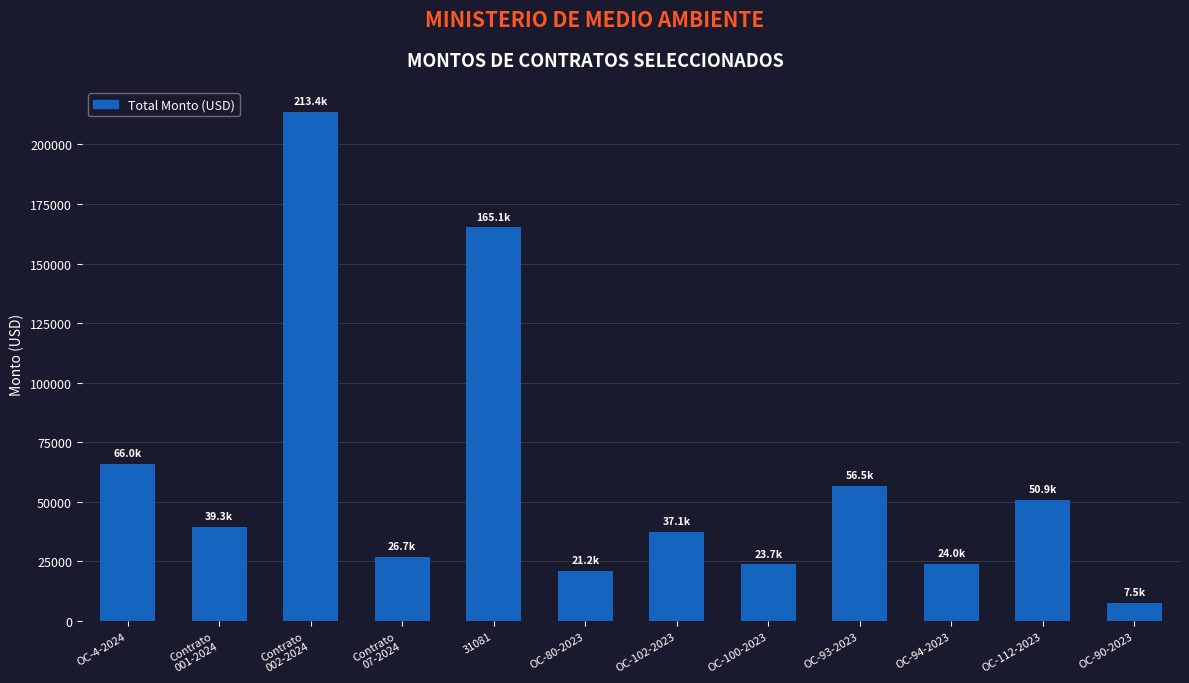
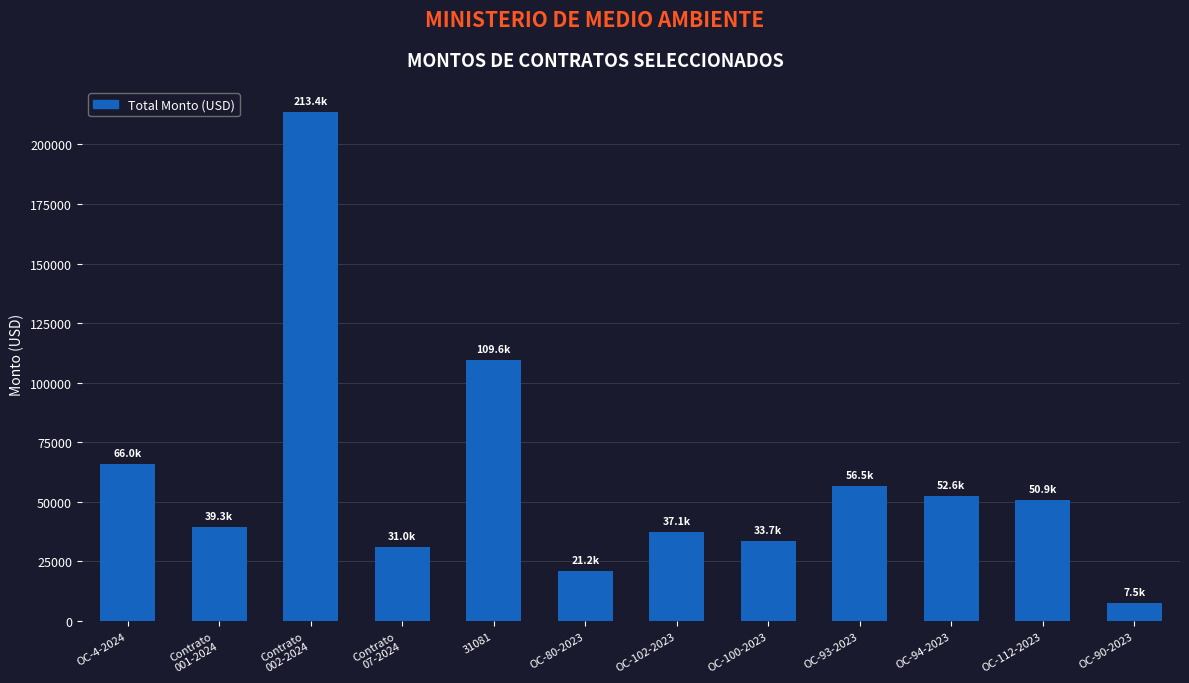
Contrato 07-2024: 26.7k -> 31.0k
31081: 165.1k -> 109.6k
OC-100-2023: 23.7k -> 33.7k
OC-94-2023: 24.0k -> 52.6k
